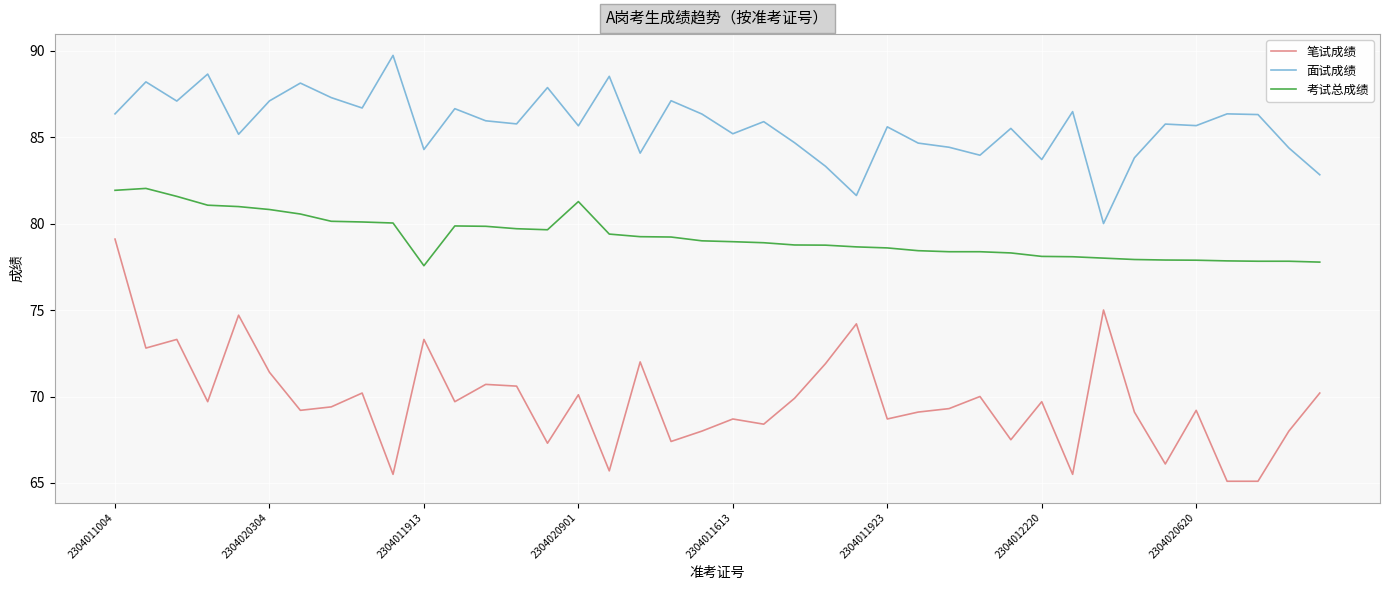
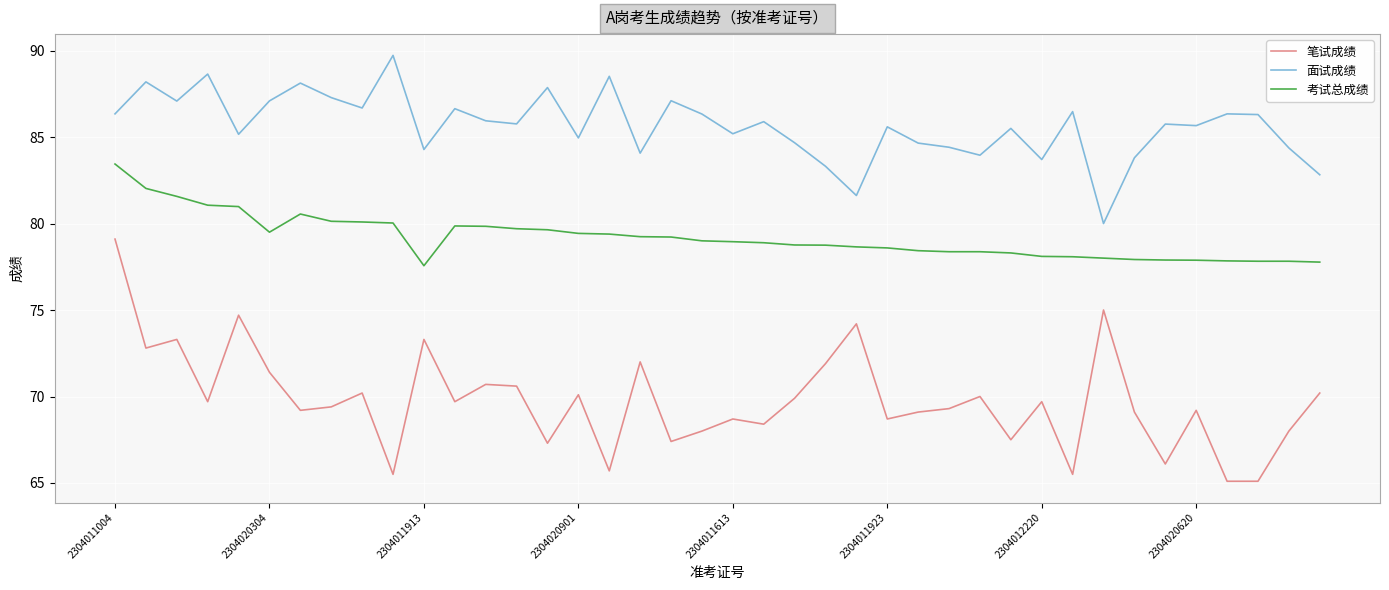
考试总成绩, 2304011004: 81.9 -> 83.4
考试总成绩, 2304020304: 80.8 -> 79.5
面试成绩, 2304020901: 85.7 -> 85.0
考试总成绩, 2304020901: 81.3 -> 79.4
